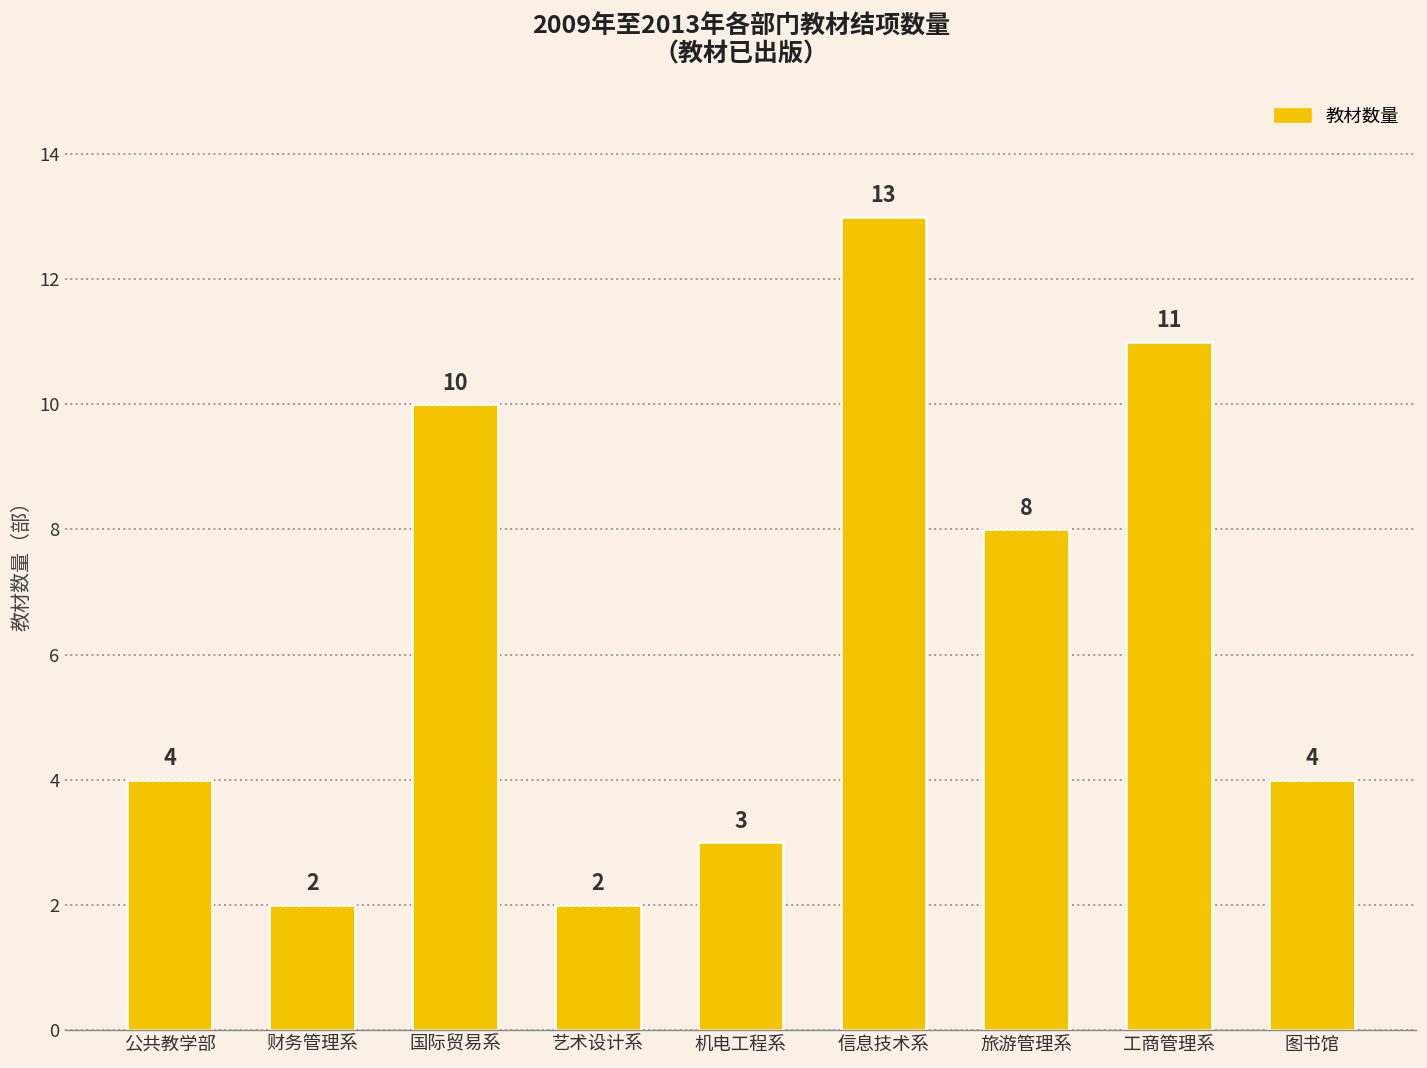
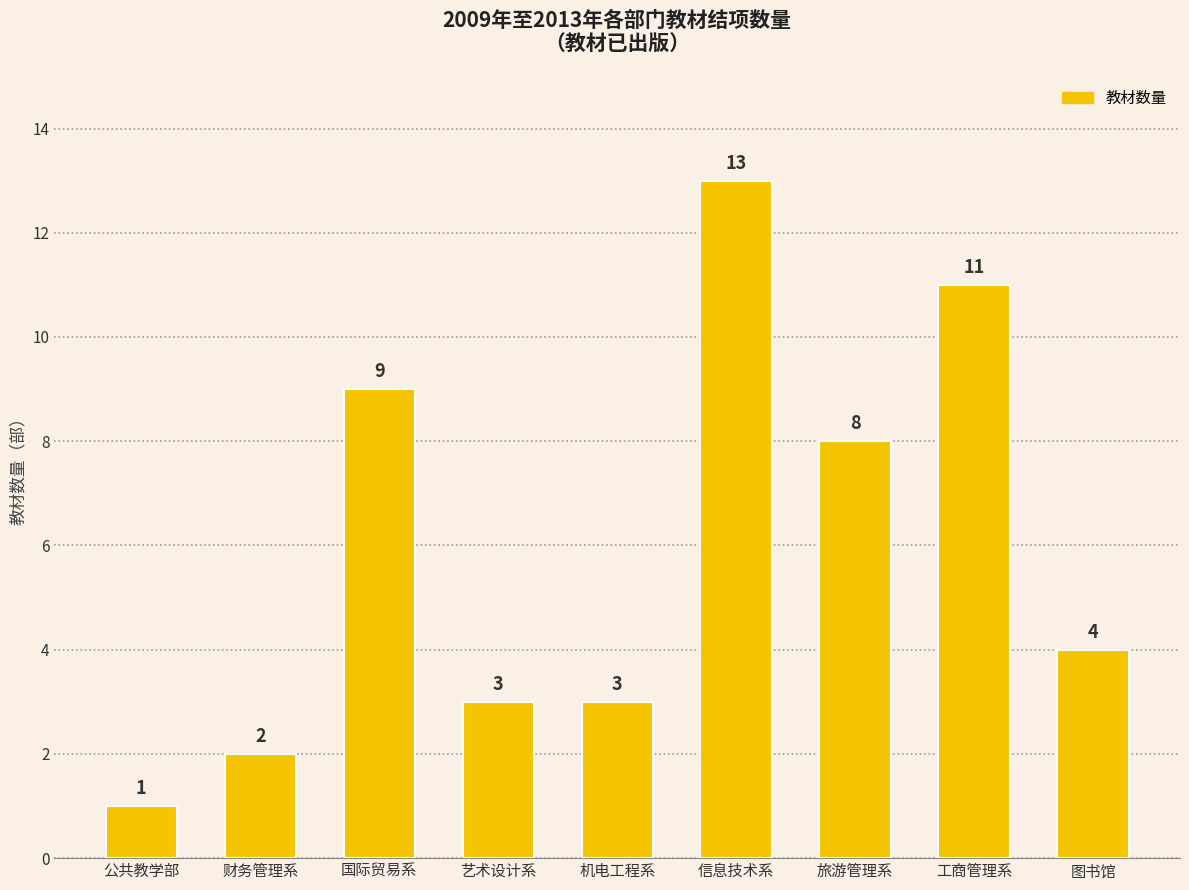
公共教学部: 4 -> 1
国际贸易系: 10 -> 9
艺术设计系: 2 -> 3
